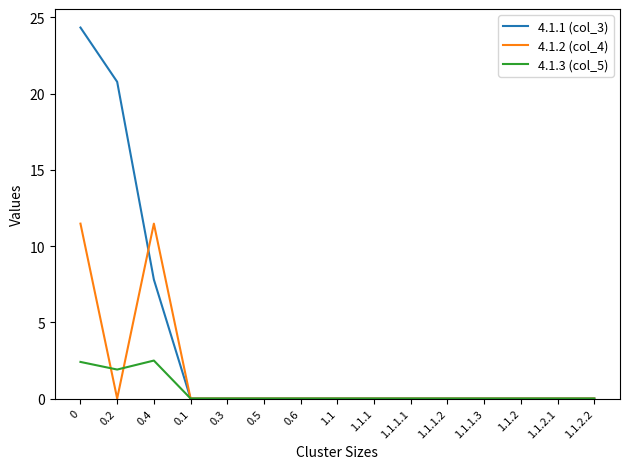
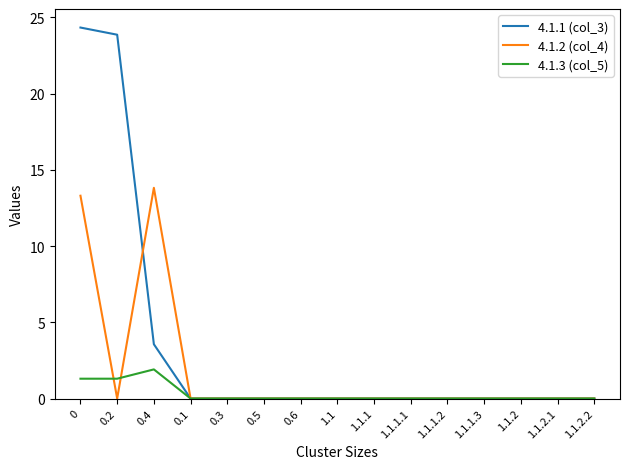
4.1.2 (col_4), 0: 11.5 -> 13.3
4.1.3 (col_5), 0: 2.4 -> 1.3
4.1.1 (col_3), 0.2: 20.8 -> 23.9
4.1.3 (col_5), 0.2: 1.9 -> 1.3
4.1.1 (col_3), 0.4: 7.8 -> 3.6
4.1.2 (col_4), 0.4: 11.5 -> 13.8
4.1.3 (col_5), 0.4: 2.5 -> 1.9
